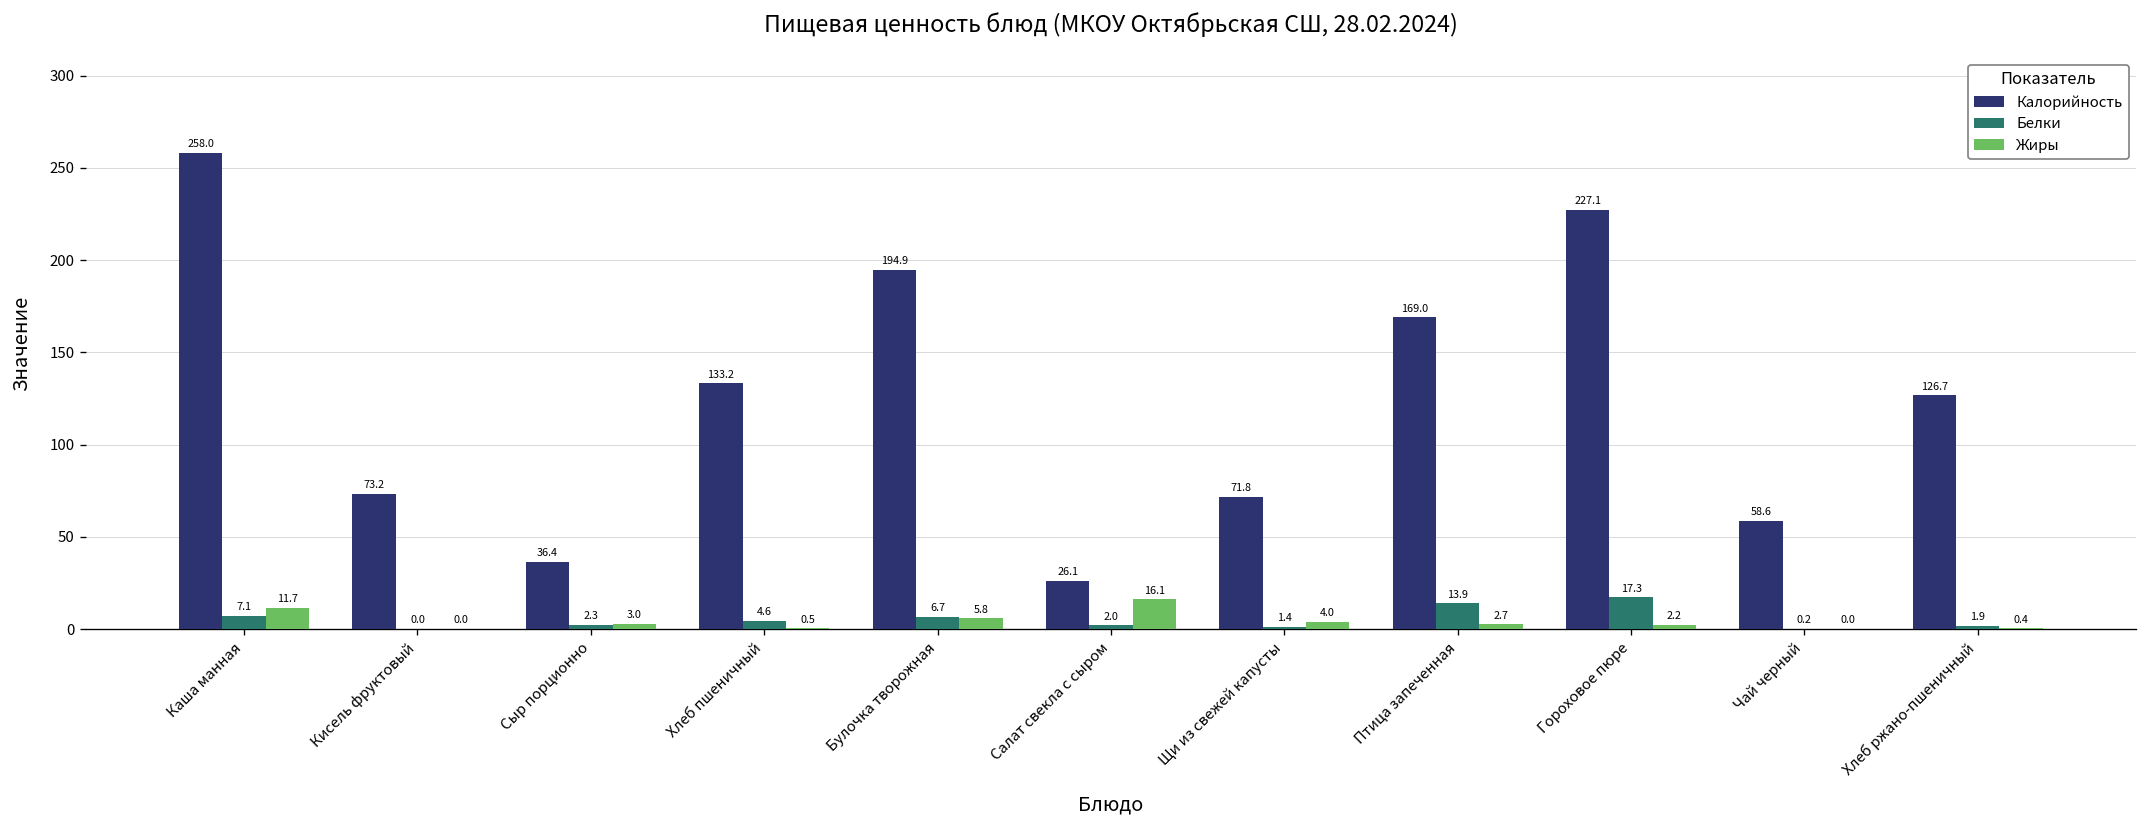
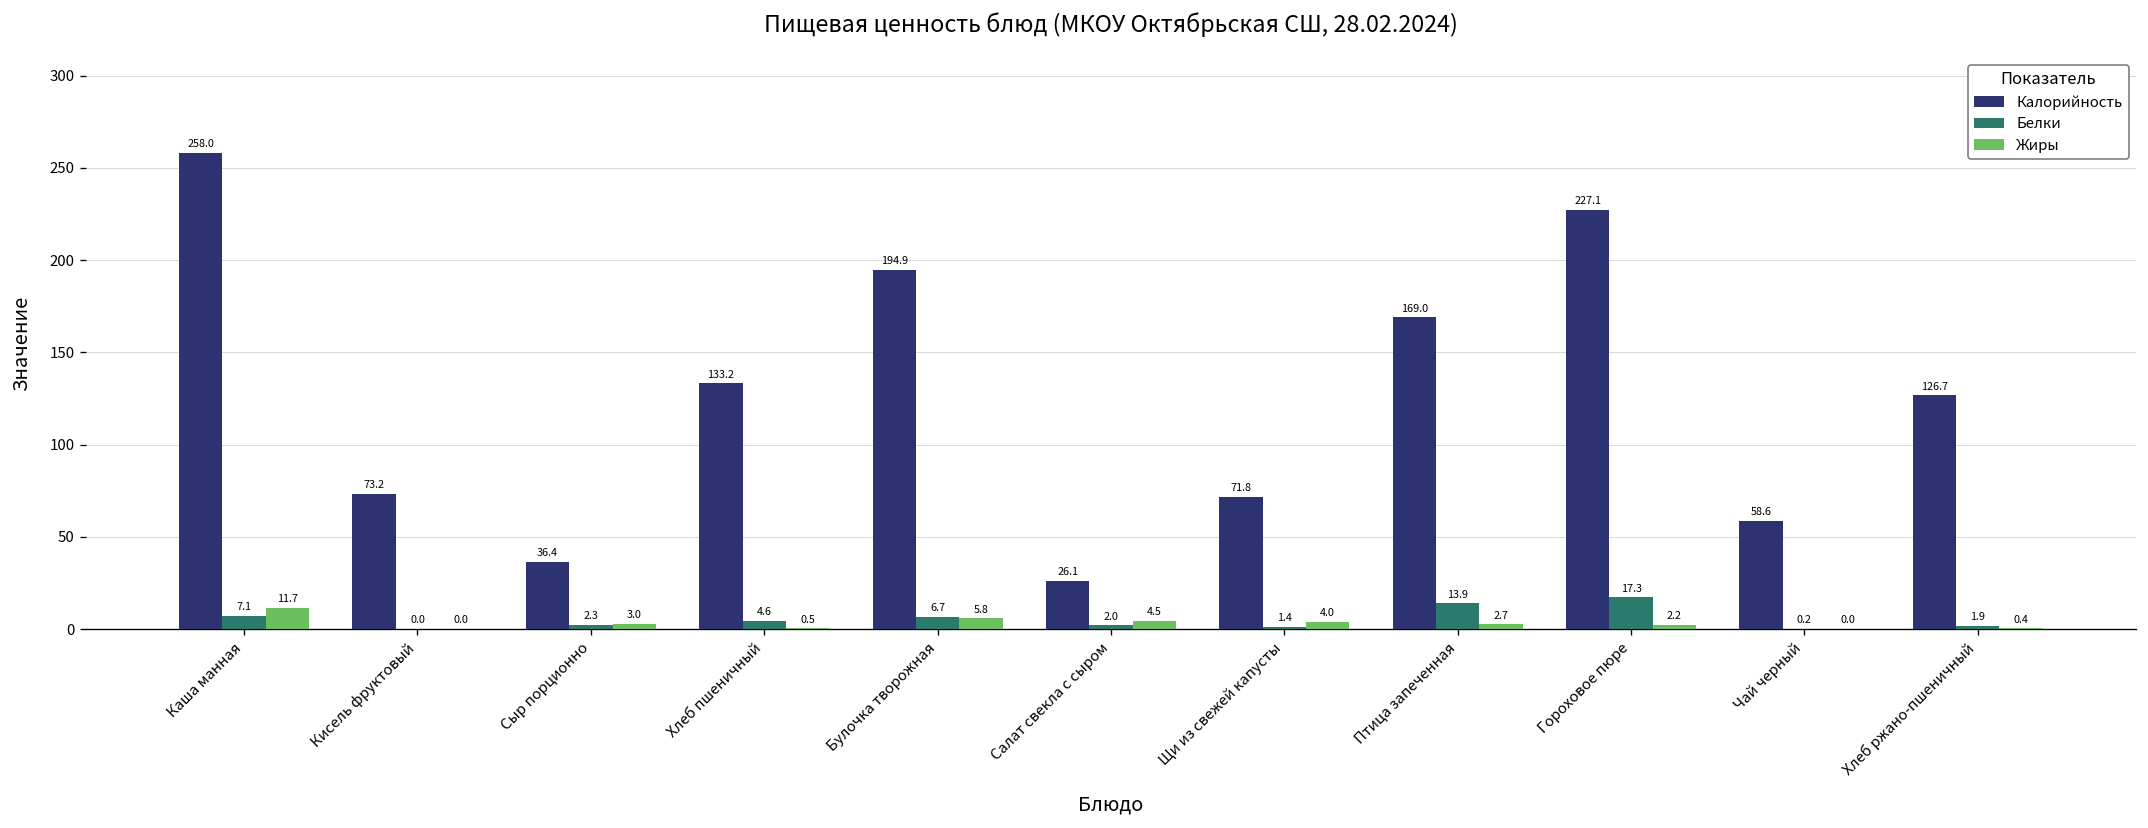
Жиры, Салат свекла с сыром: 16.1 -> 4.5
